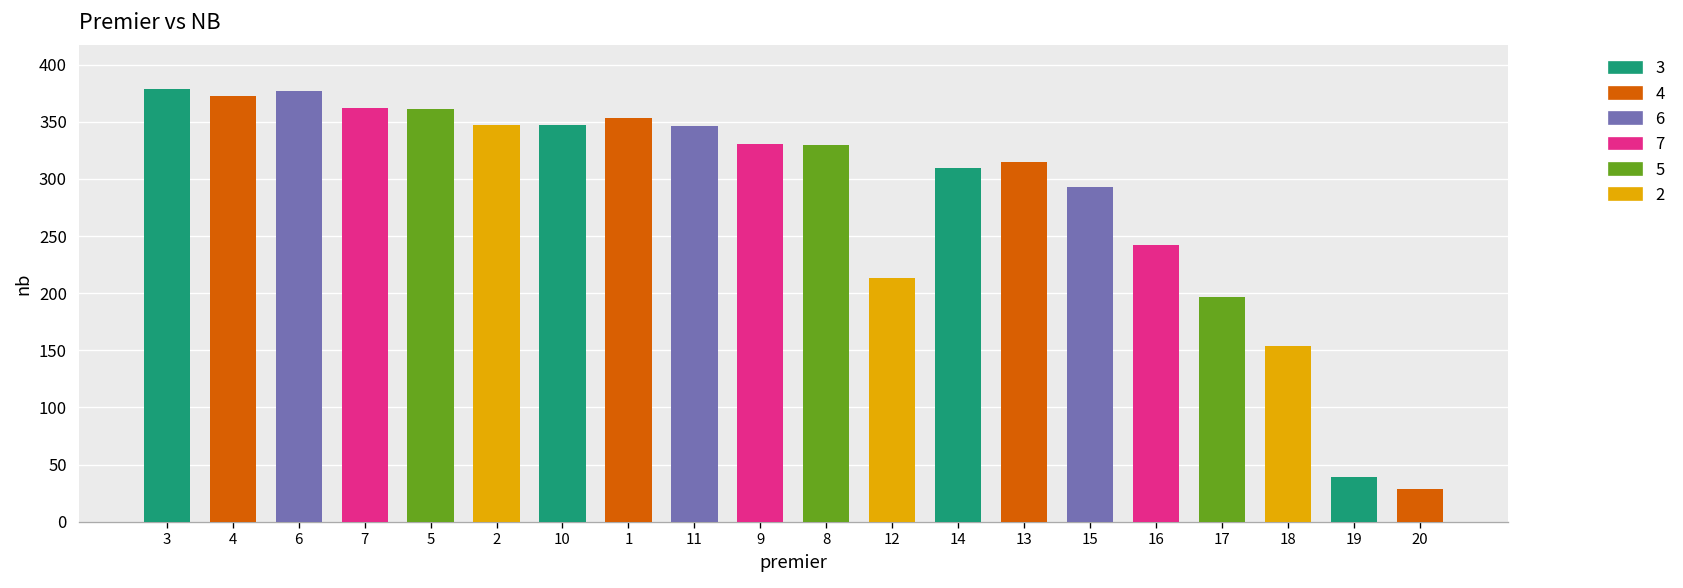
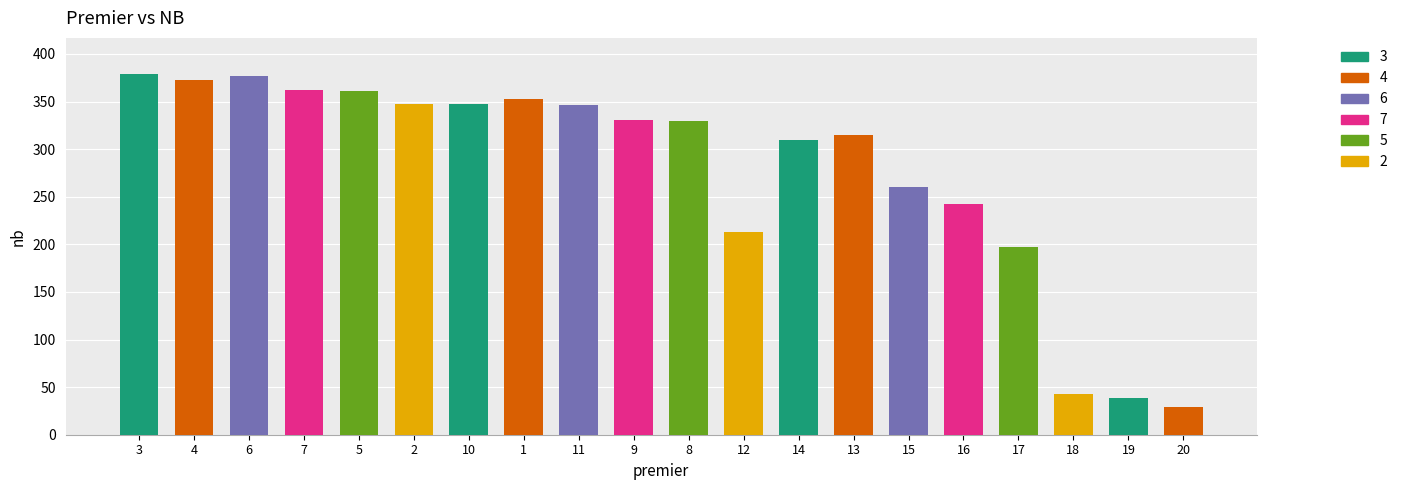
15: 290 -> 260
18: 150 -> 40
